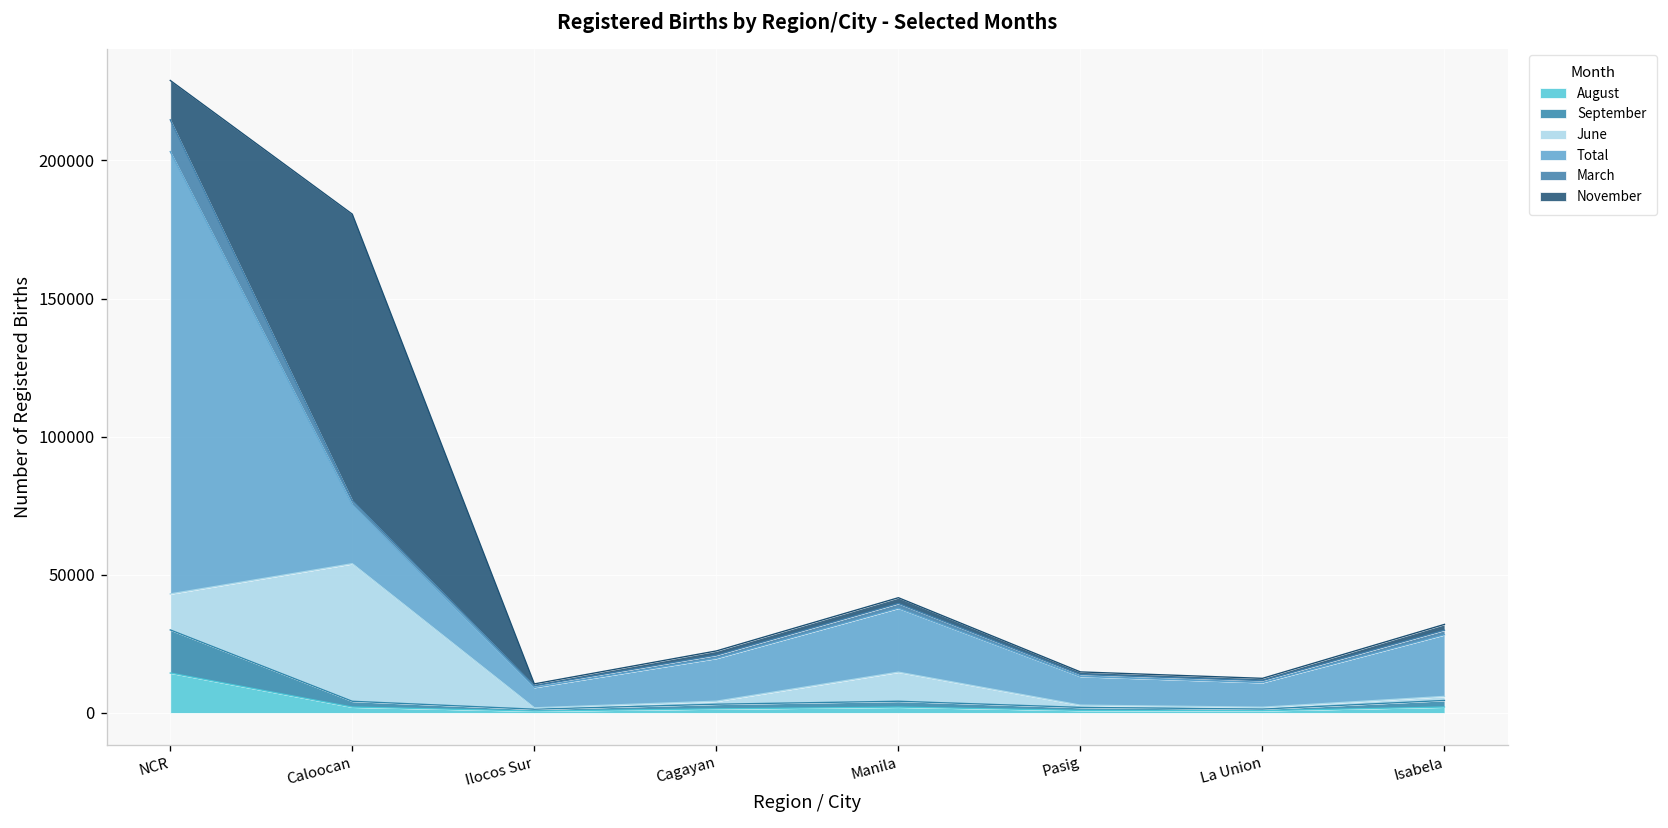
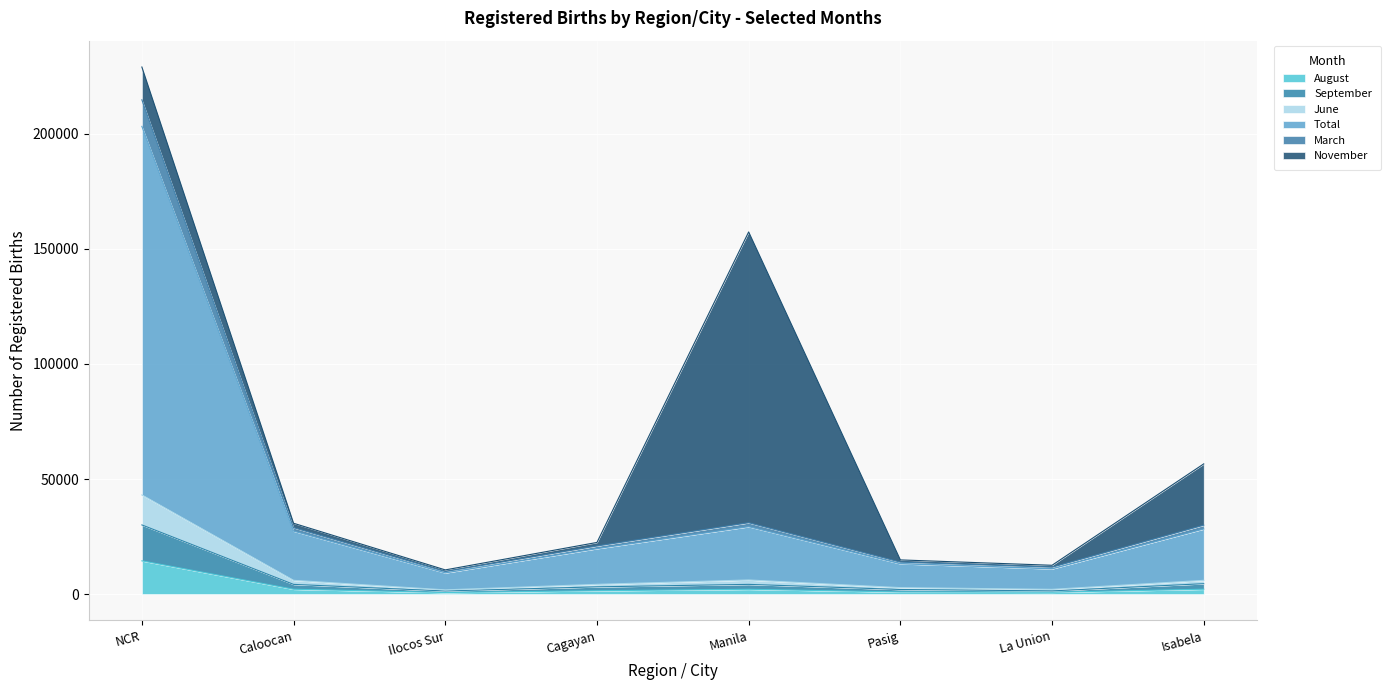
June, Caloocan: 50000 -> 2000
November, Caloocan: 104000 -> 2000
June, Manila: 11000 -> 2000
November, Manila: 2000 -> 126000
November, Isabela: 2000 -> 27000
